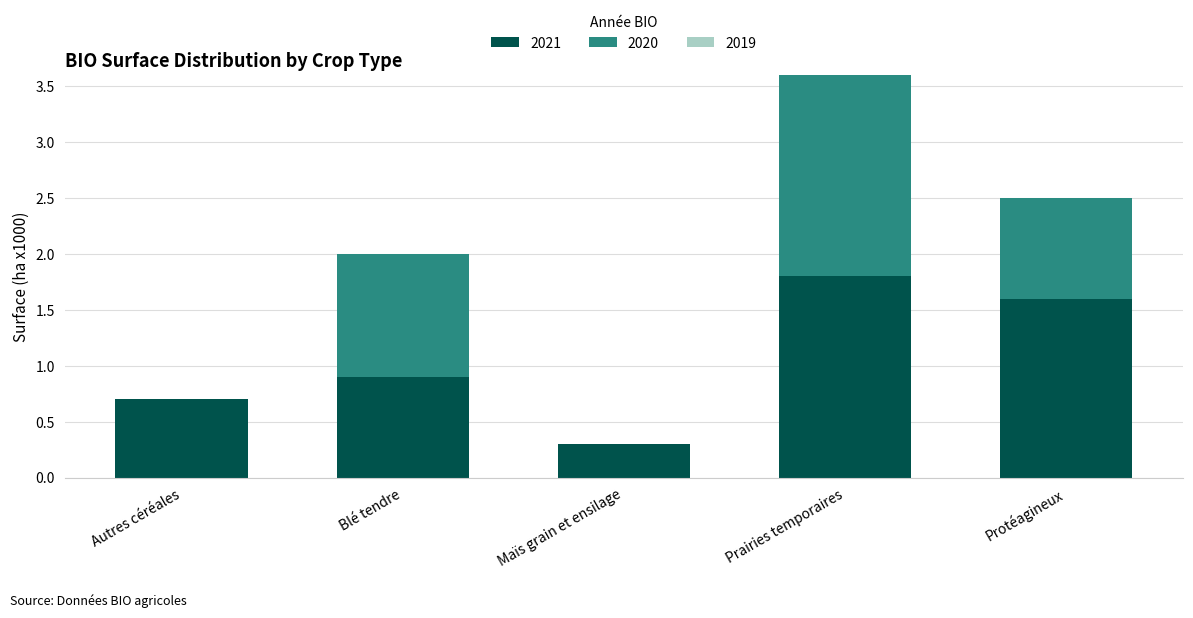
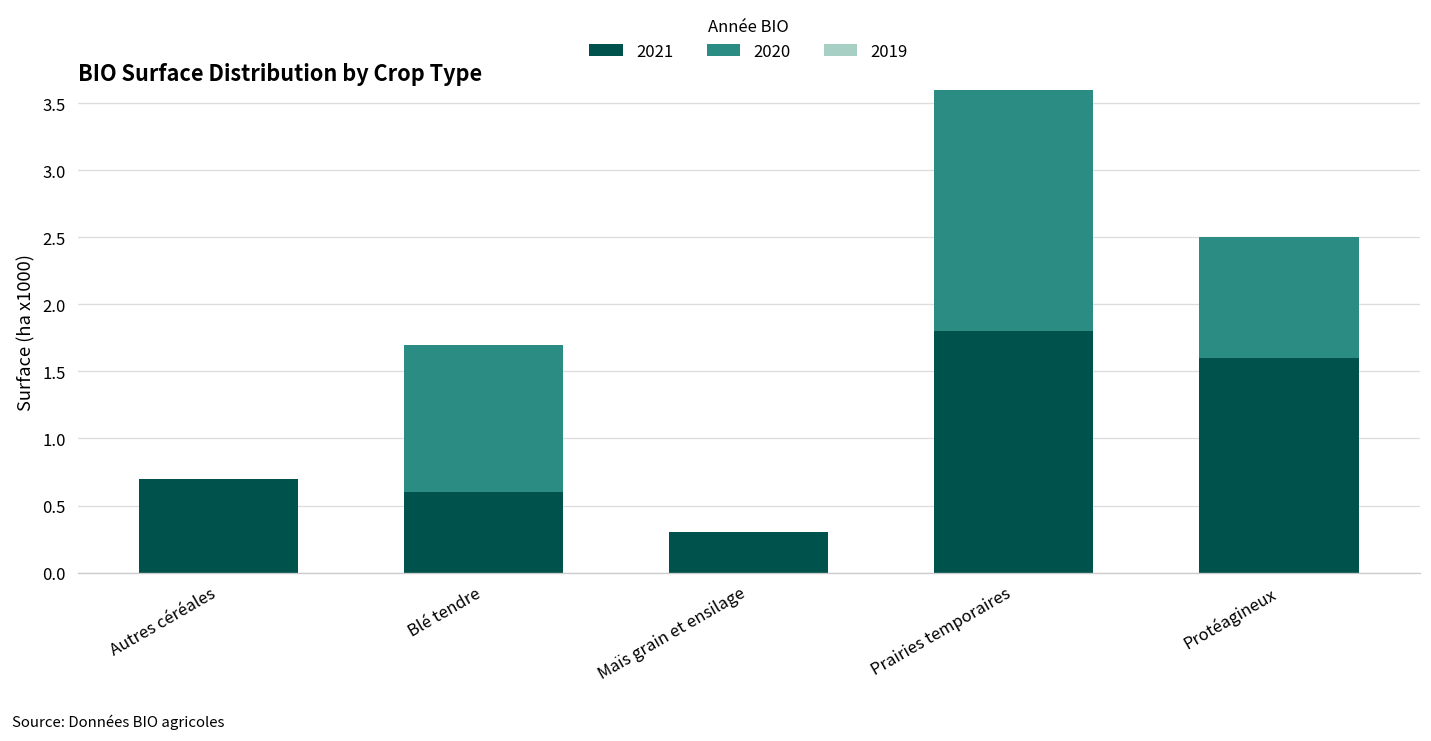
2021, Blé tendre: 0.9 -> 0.6
